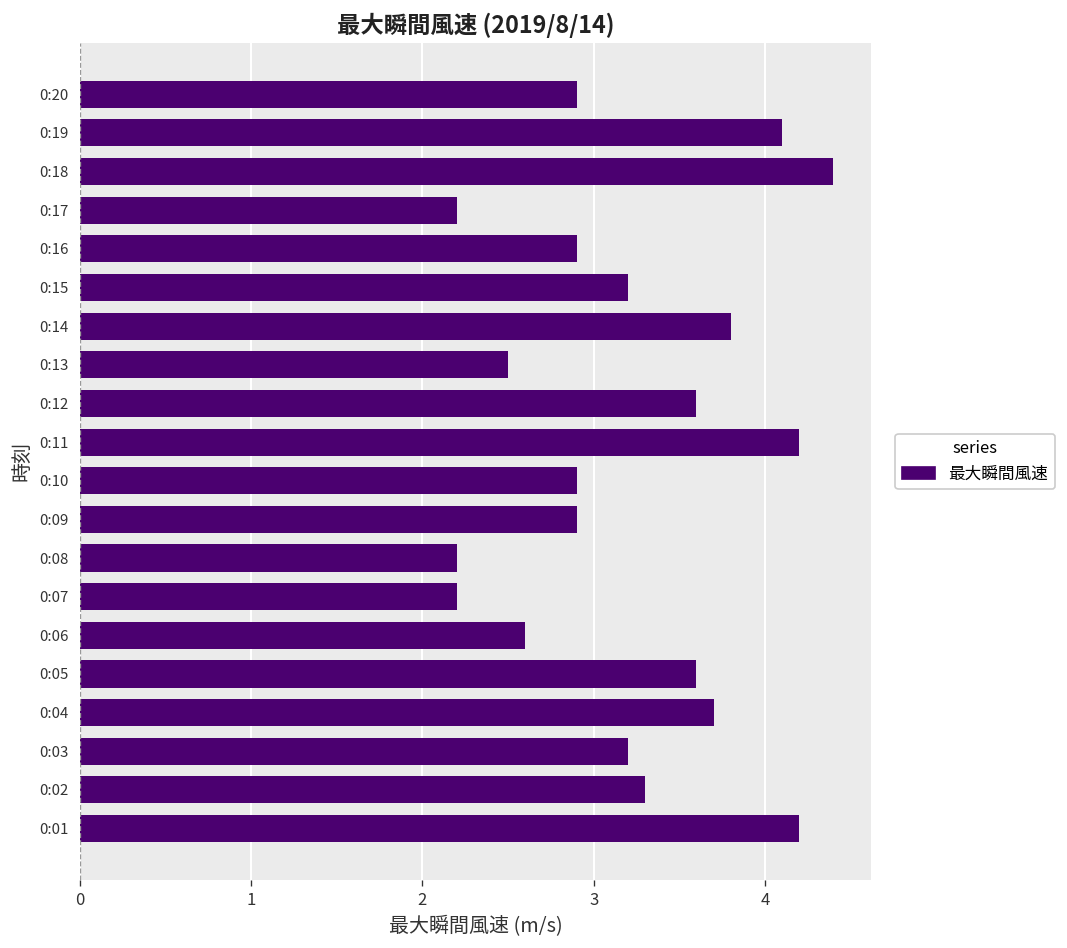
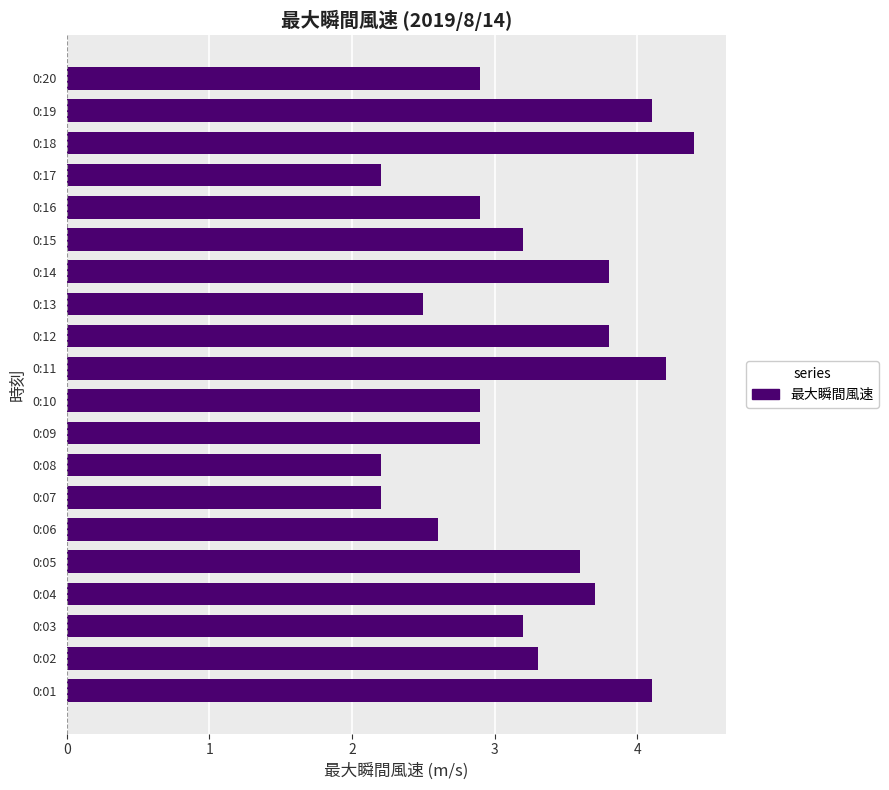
0:12: 3.6 -> 3.8
0:01: 4.2 -> 4.1
